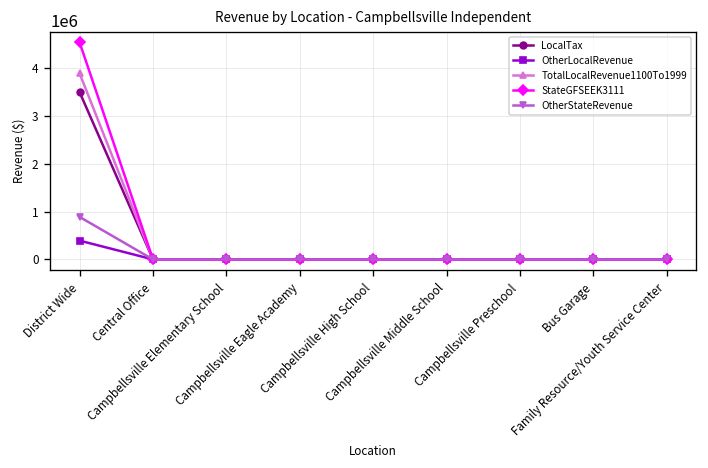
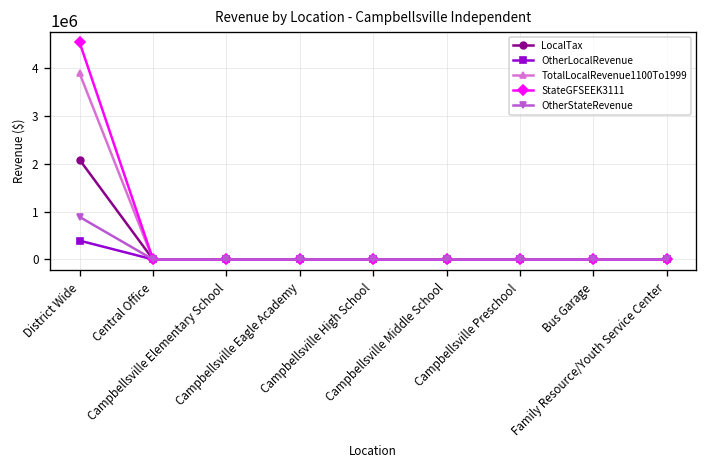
LocalTax, District Wide: 3500000 -> 2100000
